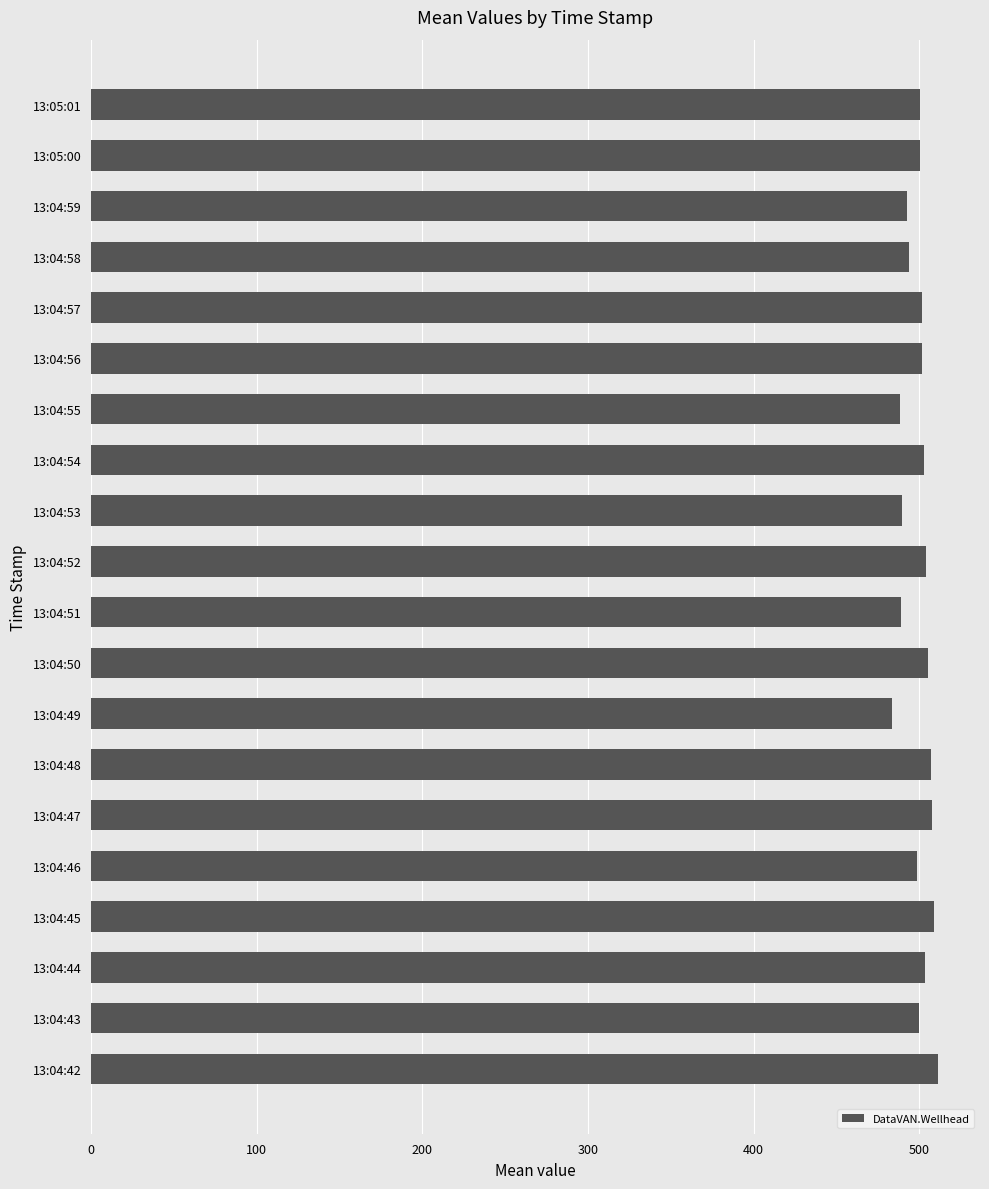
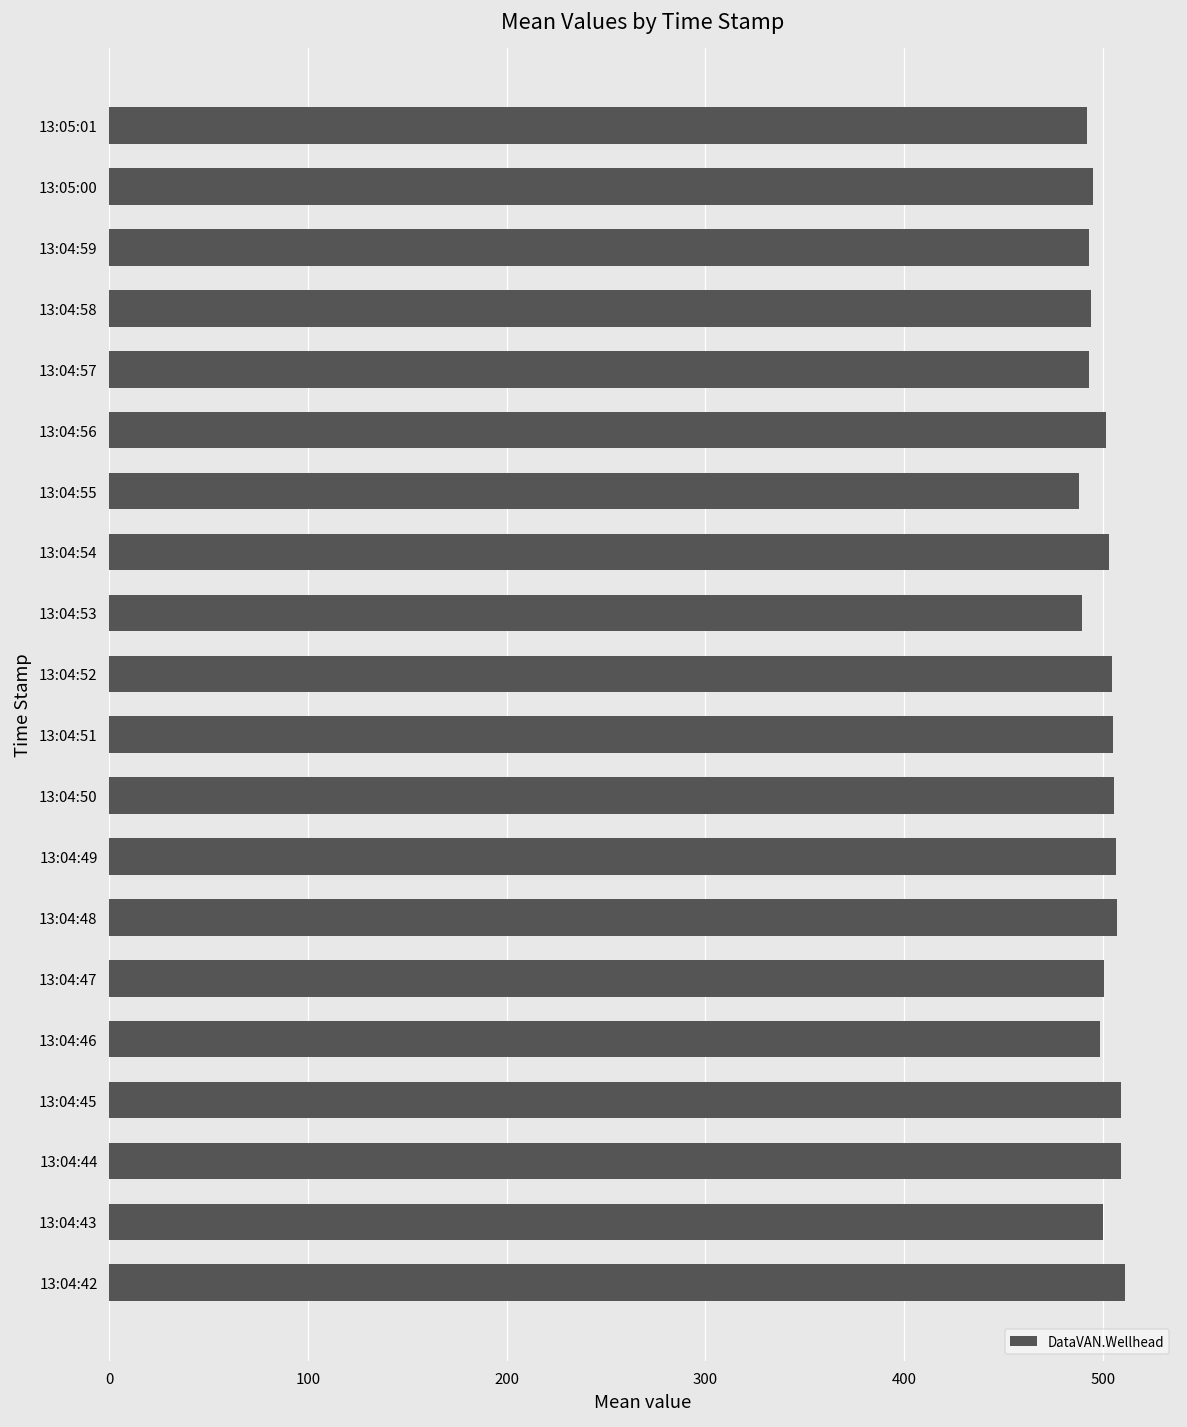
13:05:01: 501 -> 492
13:05:00: 501 -> 495
13:04:57: 502 -> 493
13:04:51: 489 -> 505
13:04:49: 483 -> 507
13:04:47: 508 -> 501
13:04:44: 503 -> 509
